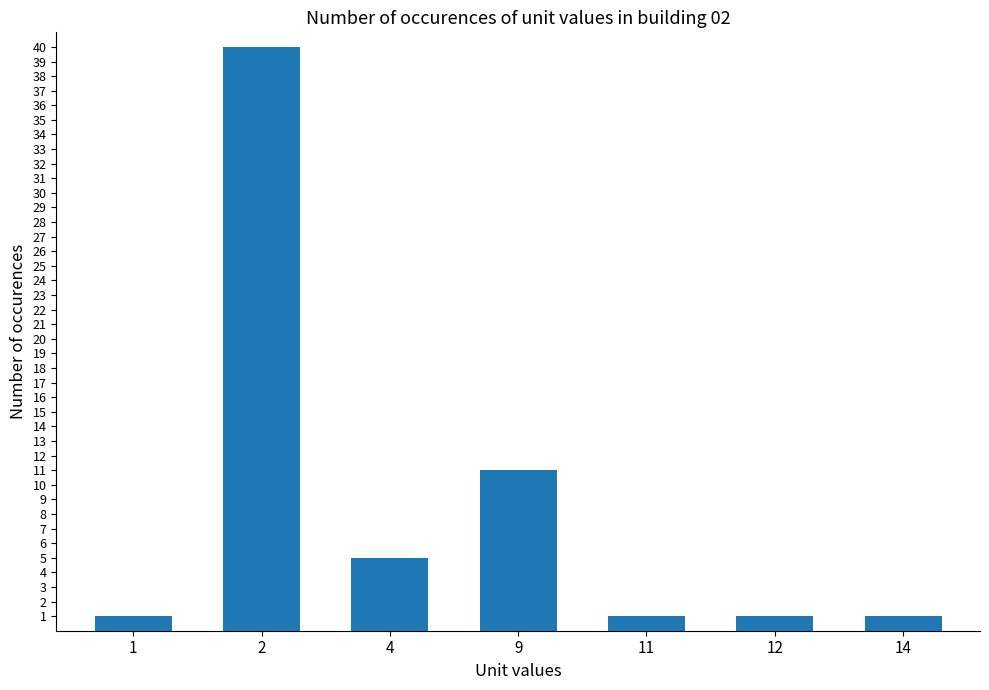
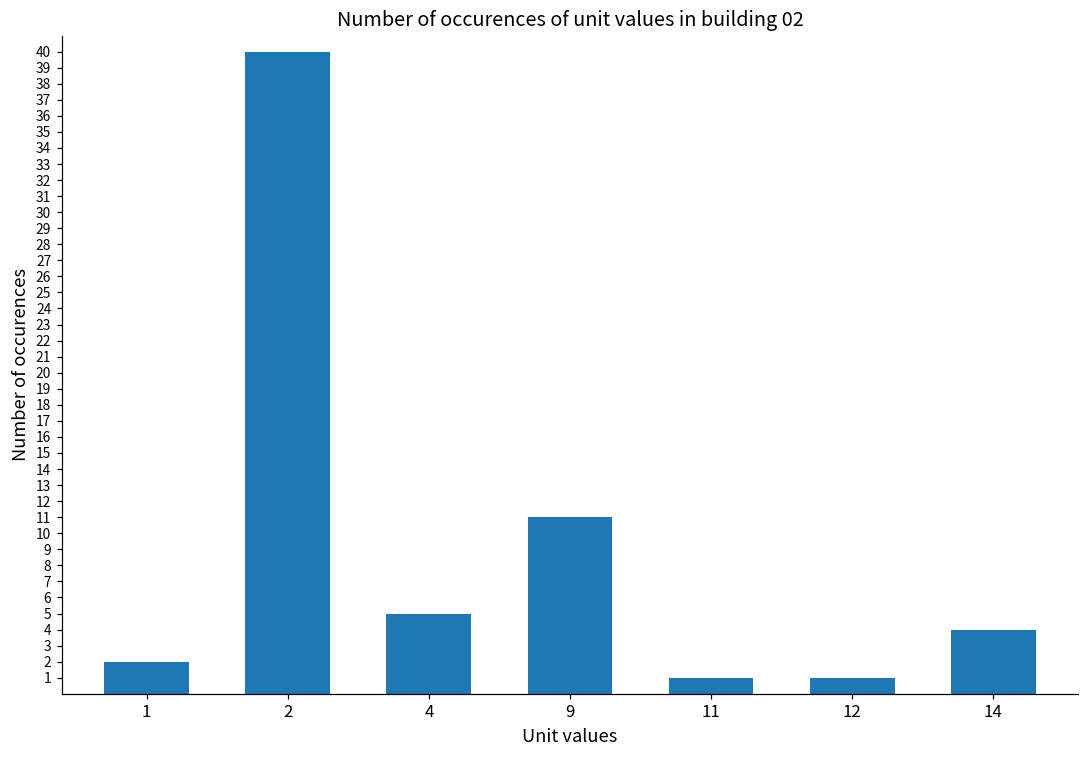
1: 1 -> 2
14: 1 -> 4
